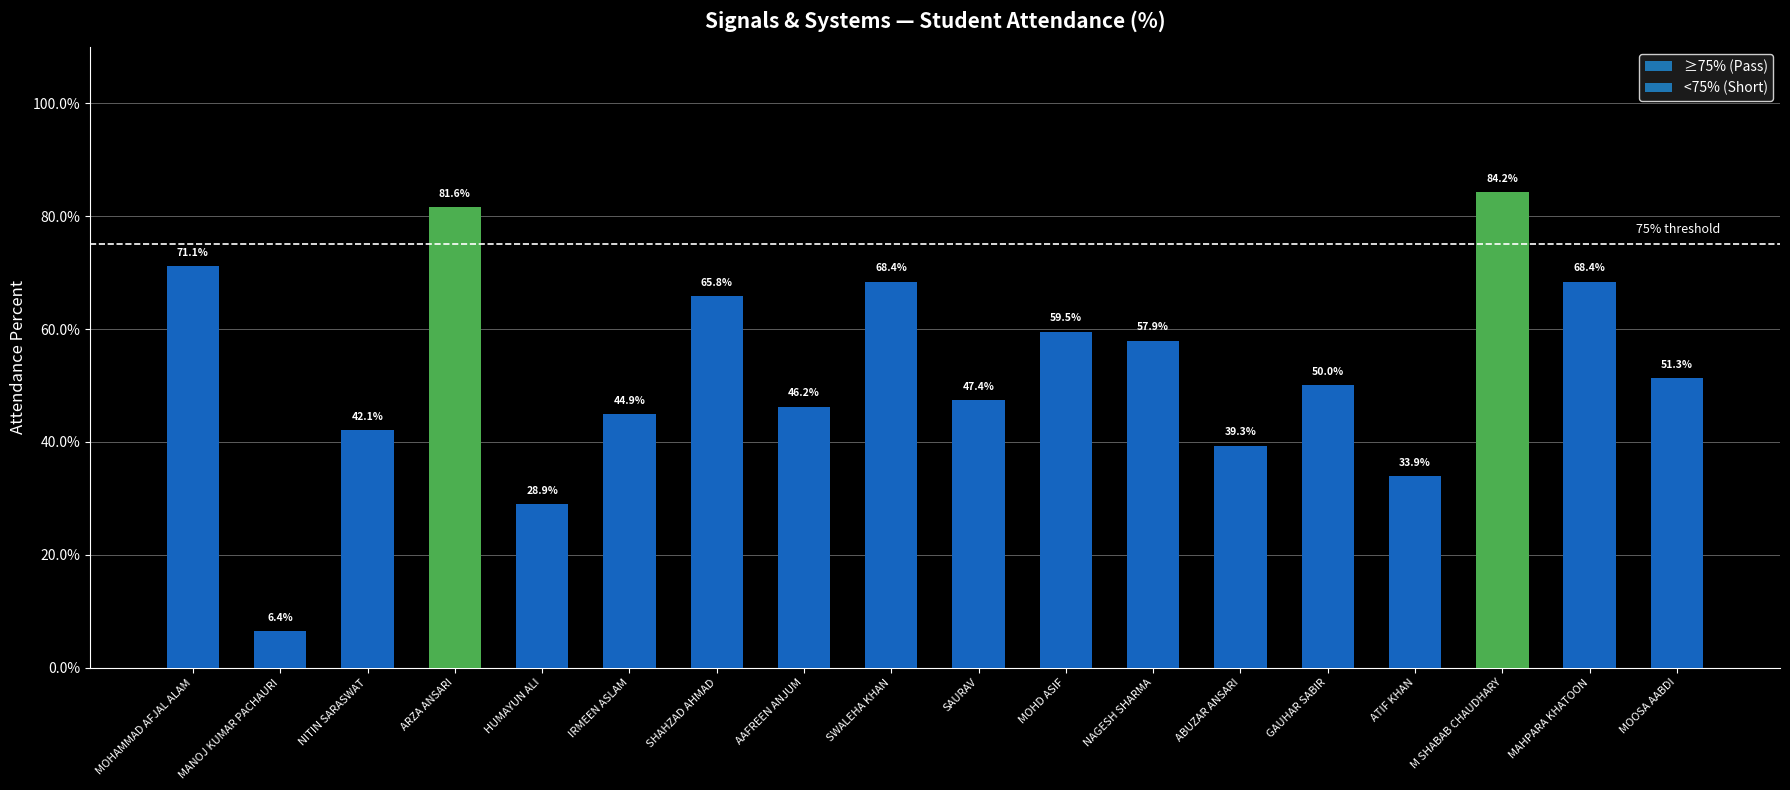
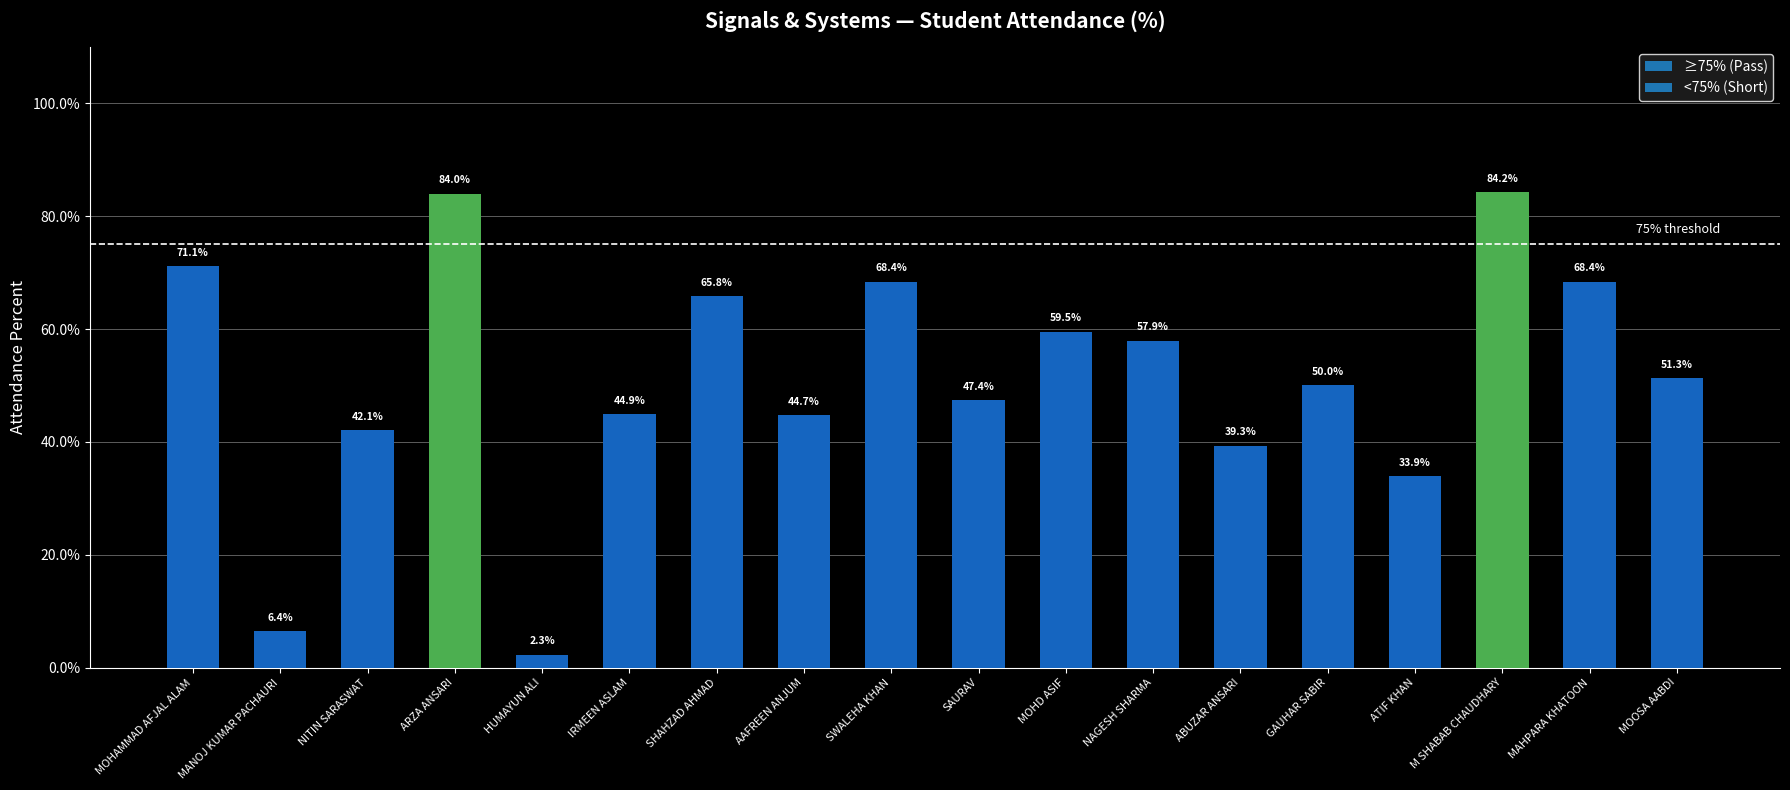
ARZA ANSARI: 81.6% -> 84.0%
HUMAYUN ALI: 28.9% -> 2.3%
AAFREEN ANJUM: 46.2% -> 44.7%
